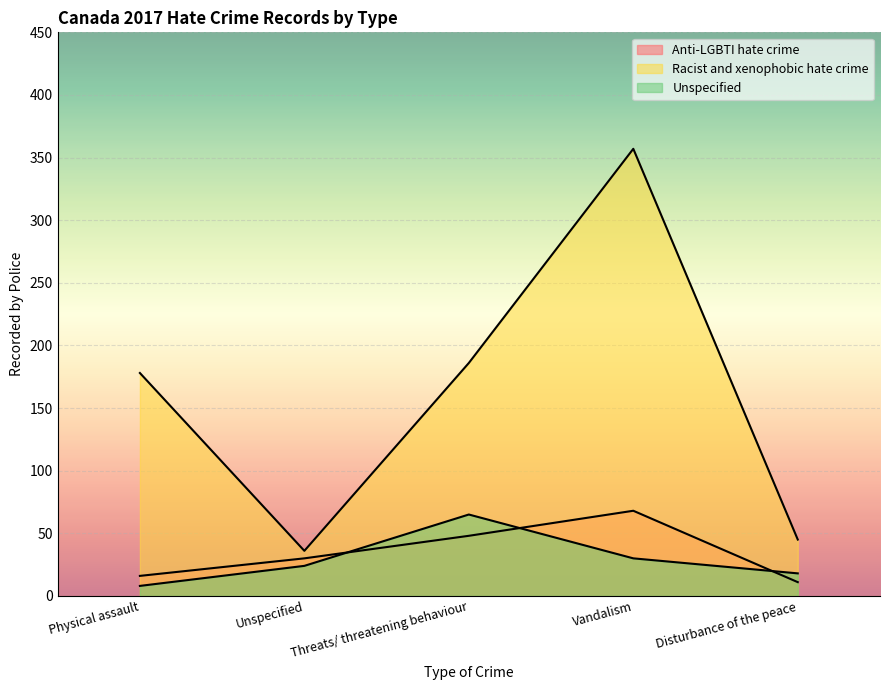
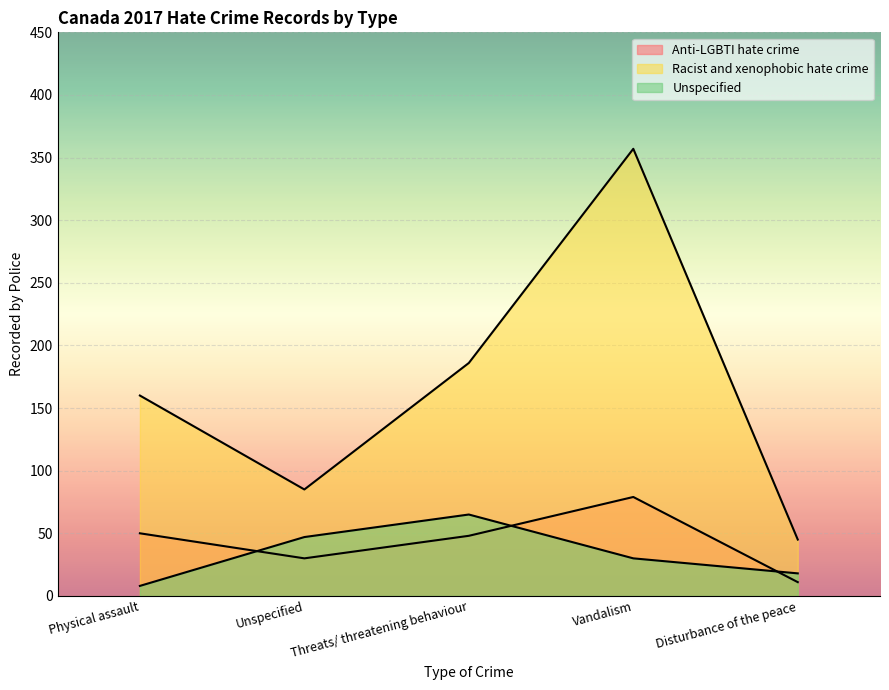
Anti-LGBTI hate crime, Physical assault: 16 -> 50
Racist and xenophobic hate crime, Physical assault: 178 -> 160
Racist and xenophobic hate crime, Unspecified: 36 -> 85
Unspecified, Unspecified: 24 -> 47
Anti-LGBTI hate crime, Vandalism: 68 -> 79
